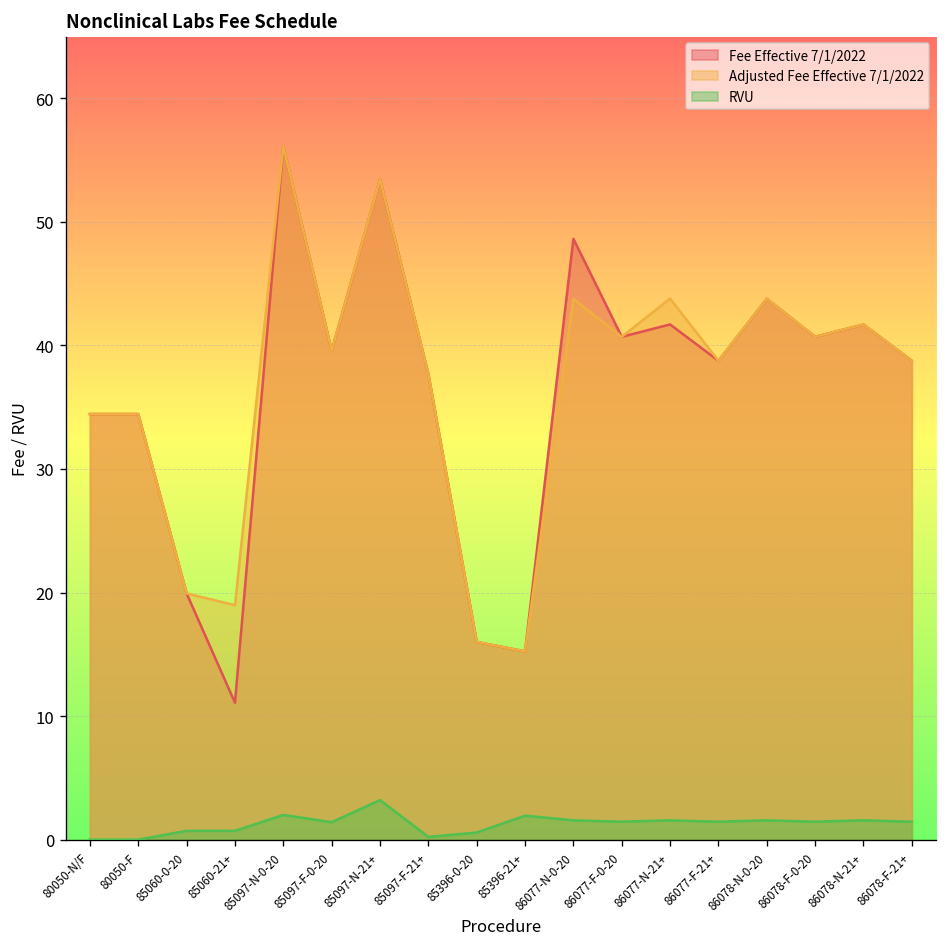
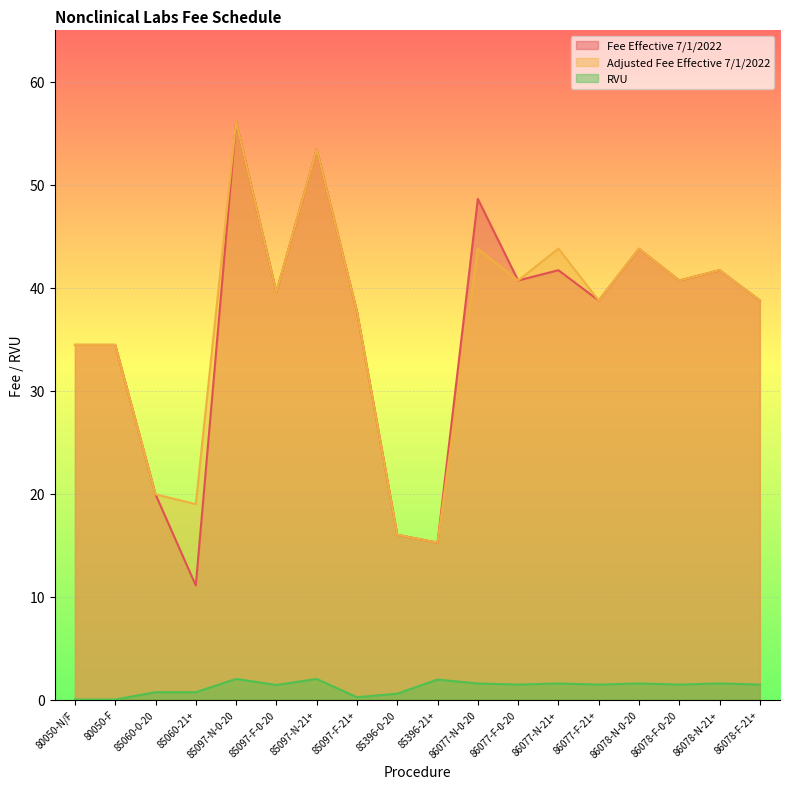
RVU, 85097-N-21+: 3.2 -> 2.0
